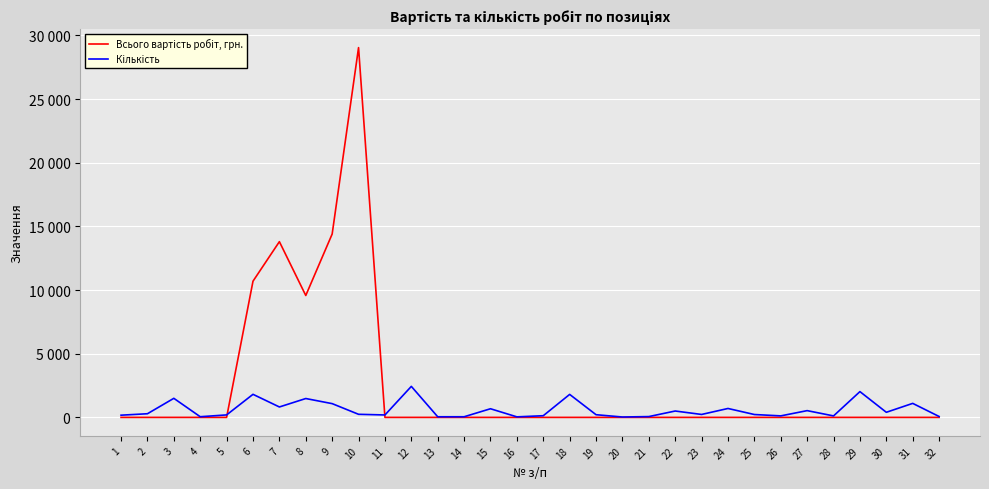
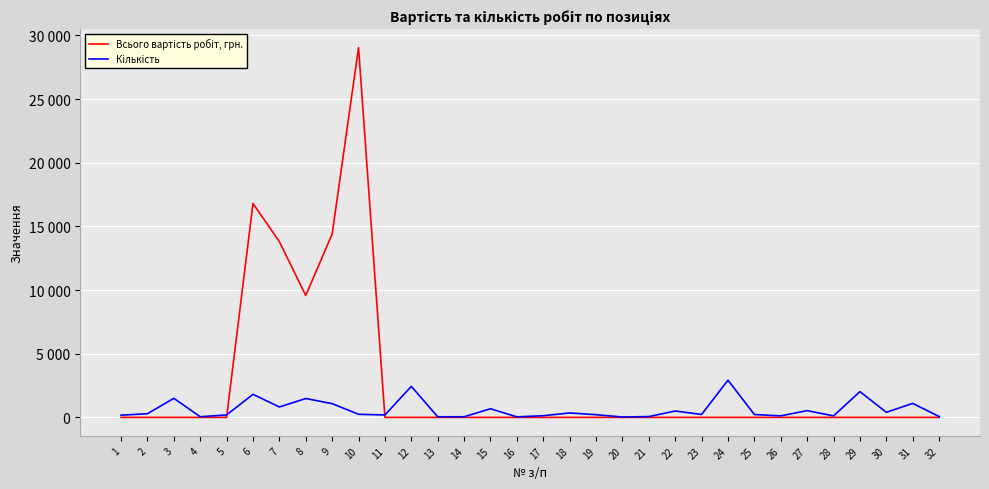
Всього вартість робіт, грн., 6: 10700 -> 16800
Кількість, 18: 1800 -> 300
Кількість, 24: 700 -> 2900
